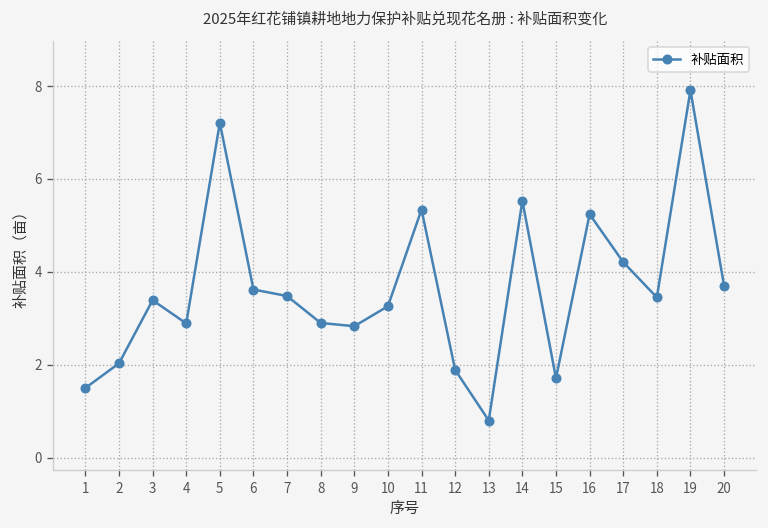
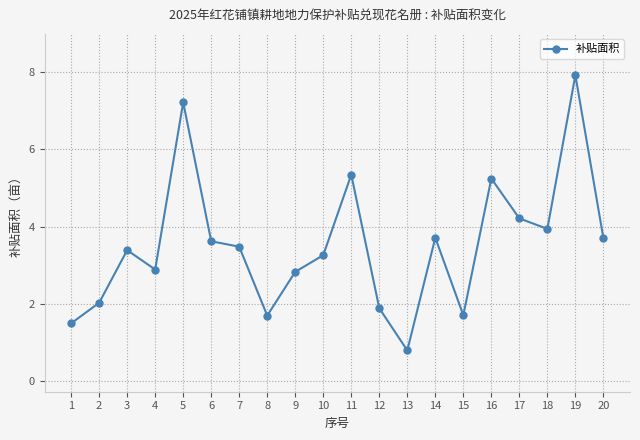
8: 2.9 -> 1.7
14: 5.5 -> 3.7
18: 3.5 -> 3.9
